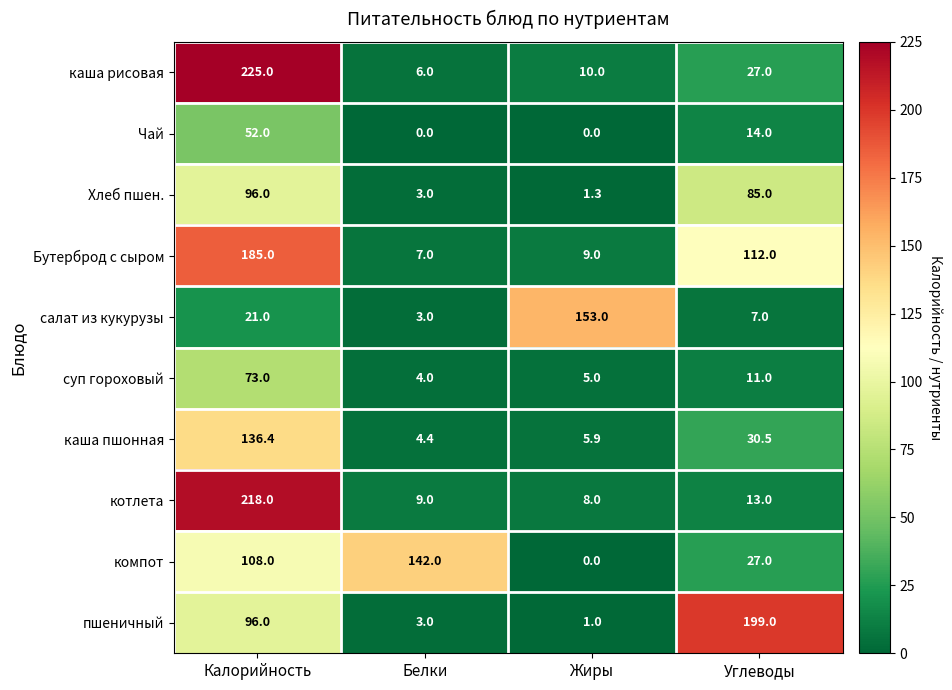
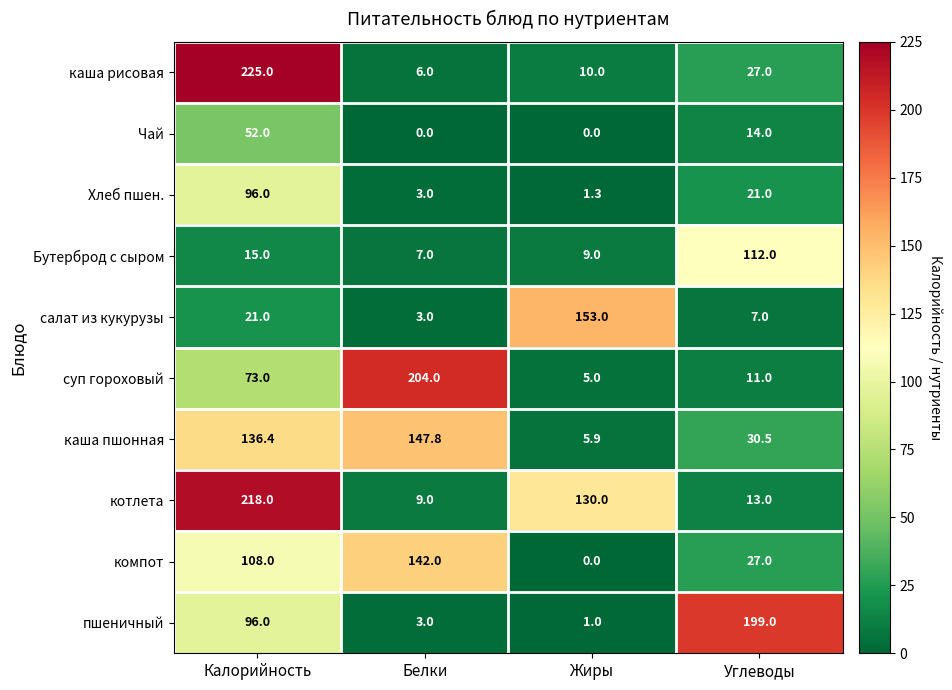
Хлеб пшен., Углеводы: 85.0 -> 21.0
Бутерброд с сыром, Калорийность: 185.0 -> 15.0
суп гороховый, Белки: 4.0 -> 204.0
каша пшонная, Белки: 4.4 -> 147.8
котлета, Жиры: 8.0 -> 130.0
